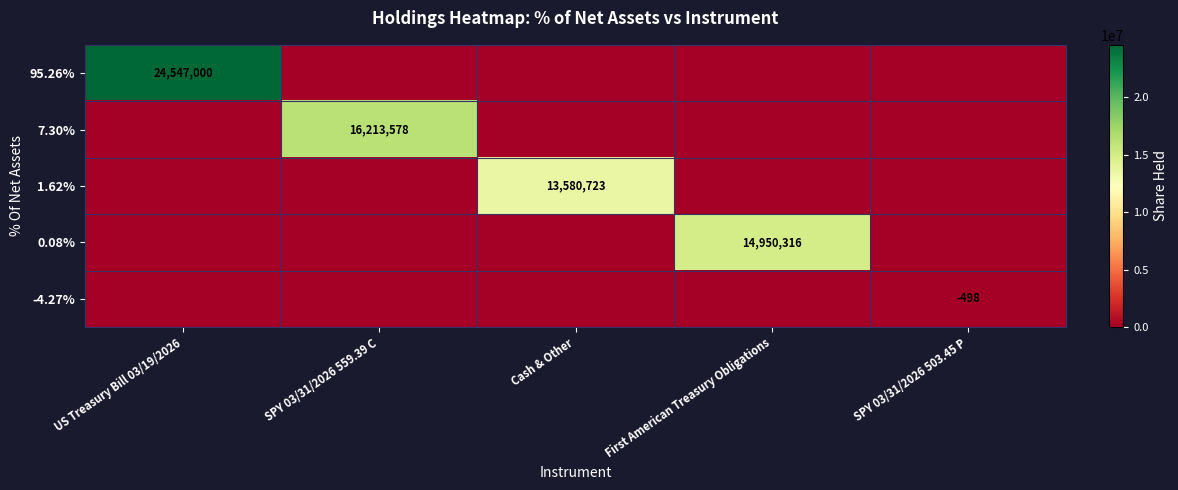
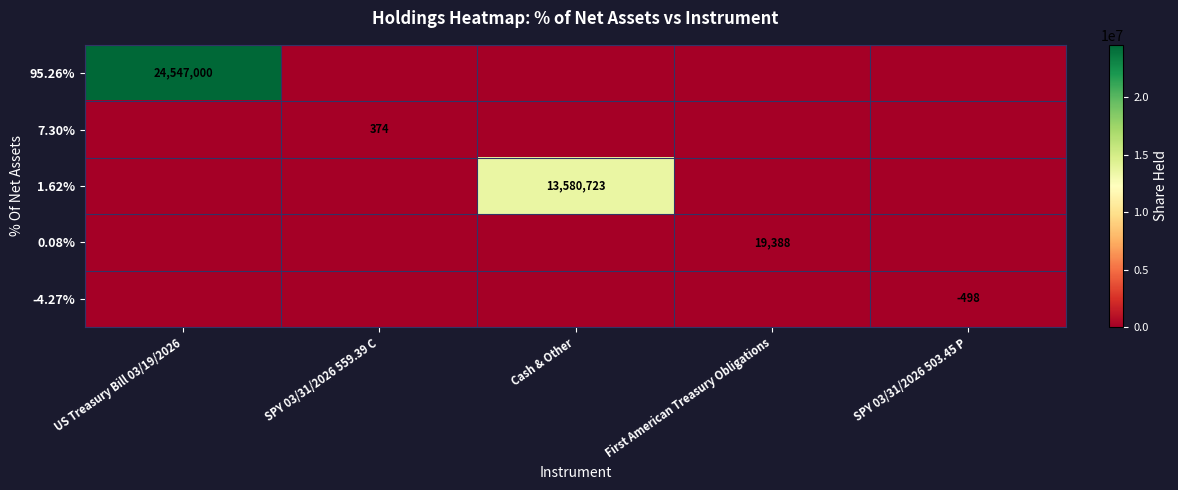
7.30%, SPY 03/31/2026 559.39 C: 16,213,578 -> 374
0.08%, First American Treasury Obligations: 14,950,316 -> 19,388
